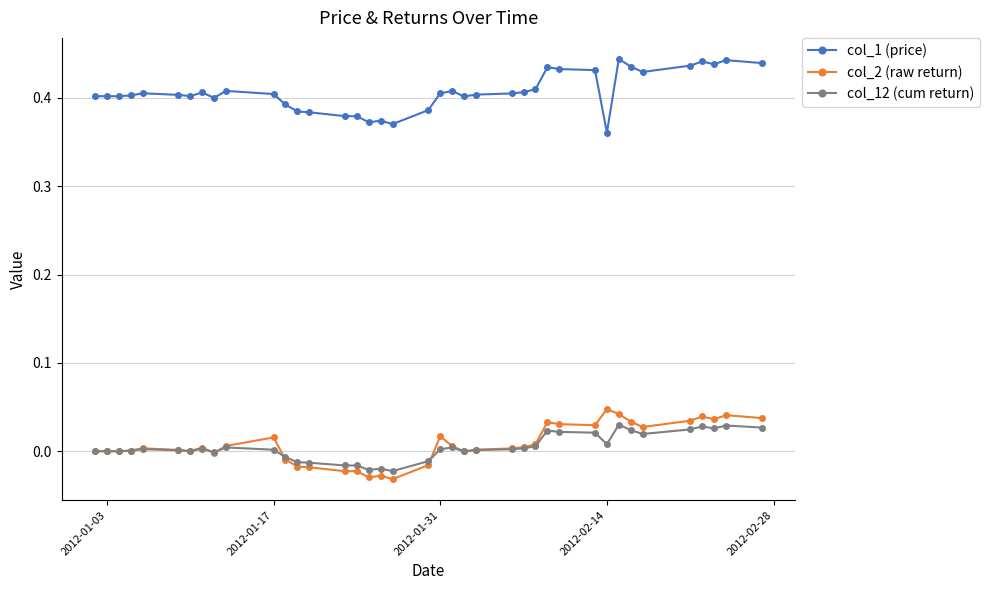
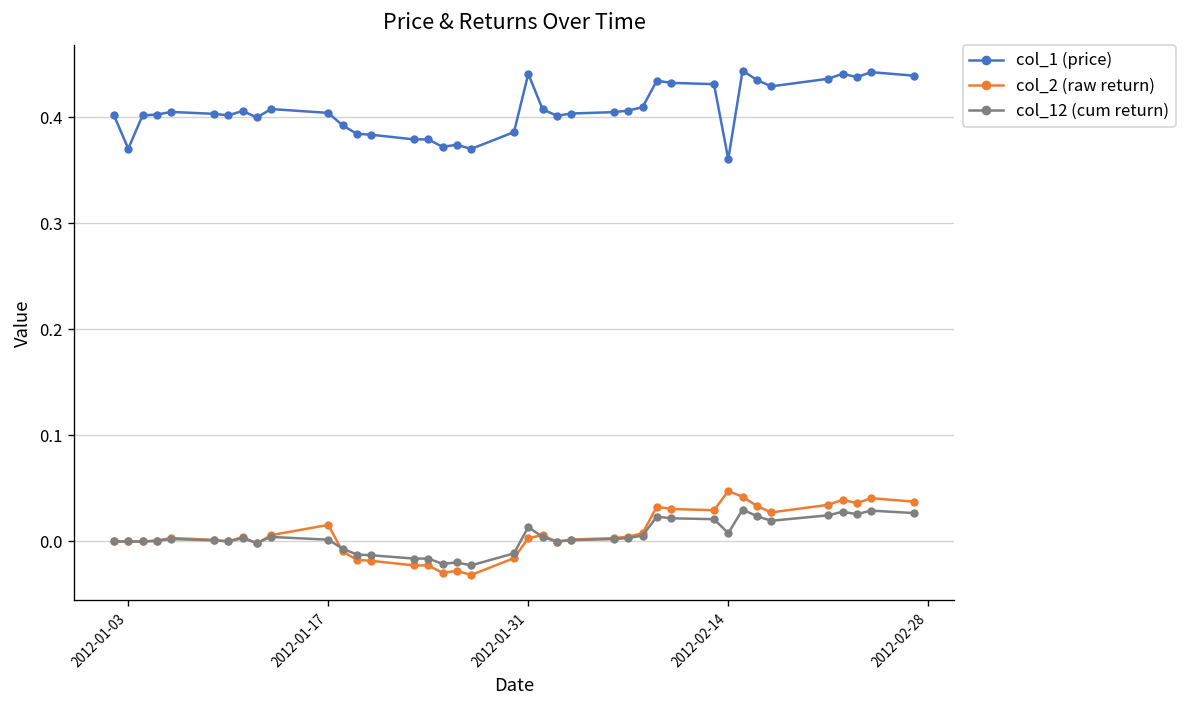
col_1 (price), 2012-01-03: 0.40 -> 0.37
col_1 (price), 2012-01-31: 0.41 -> 0.44
col_2 (raw return), 2012-01-31: 0.02 -> 0.00
col_12 (cum return), 2012-01-31: 0.00 -> 0.01
